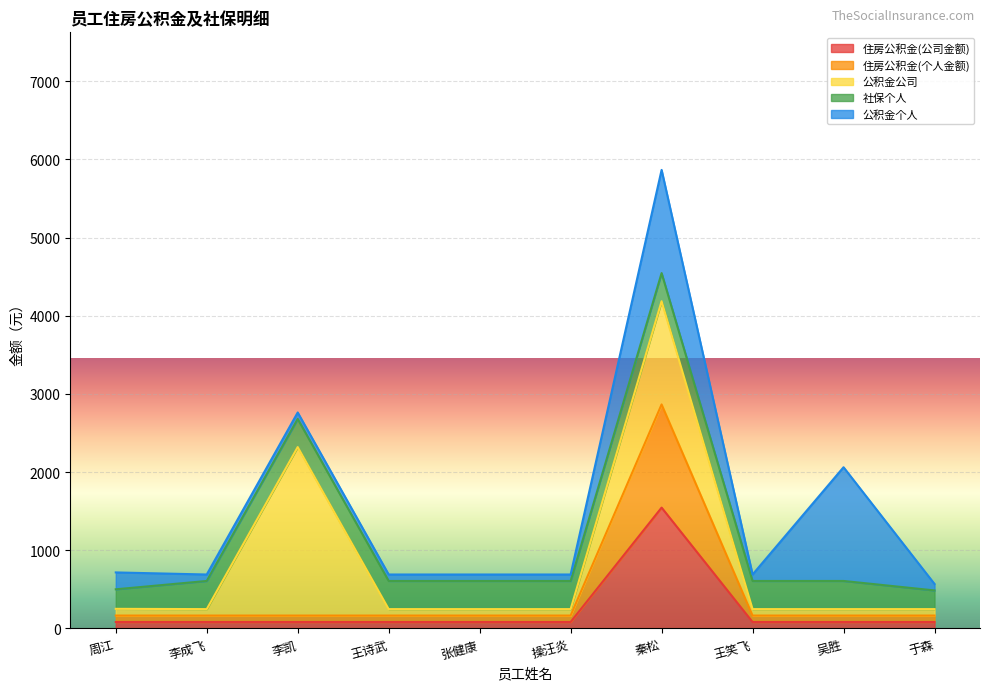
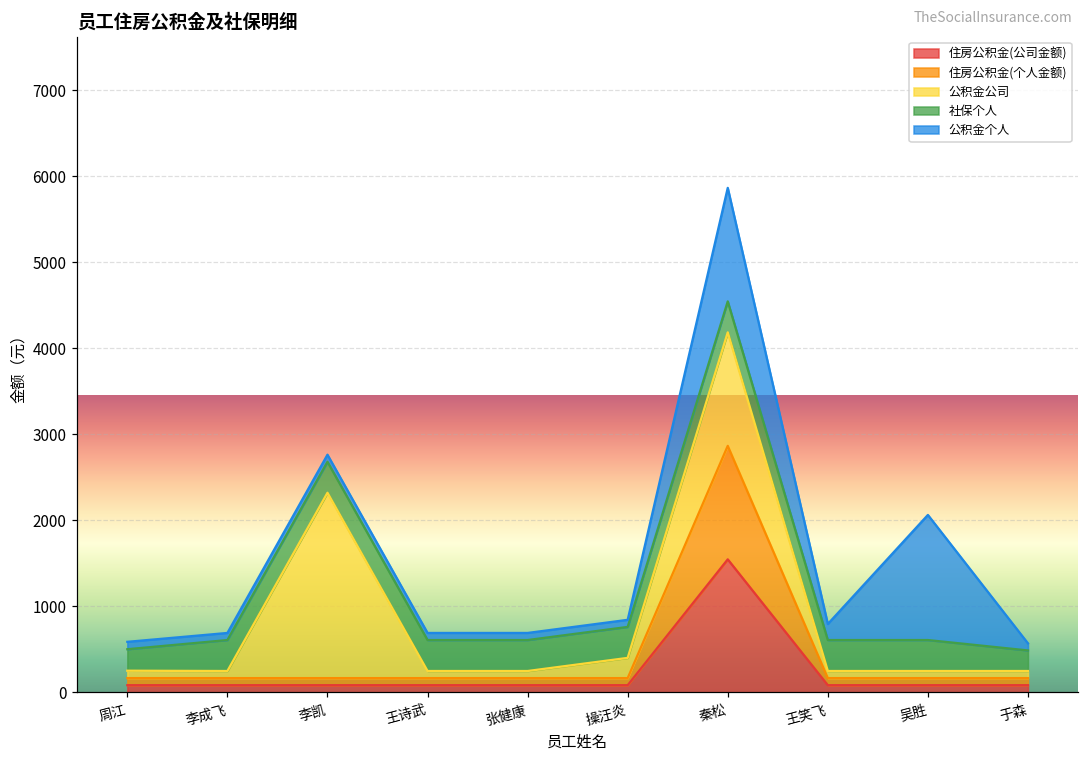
公积金个人, 周江: 200 -> 100
公积金公司, 操汪炎: 100 -> 200
公积金个人, 王笑飞: 100 -> 200
